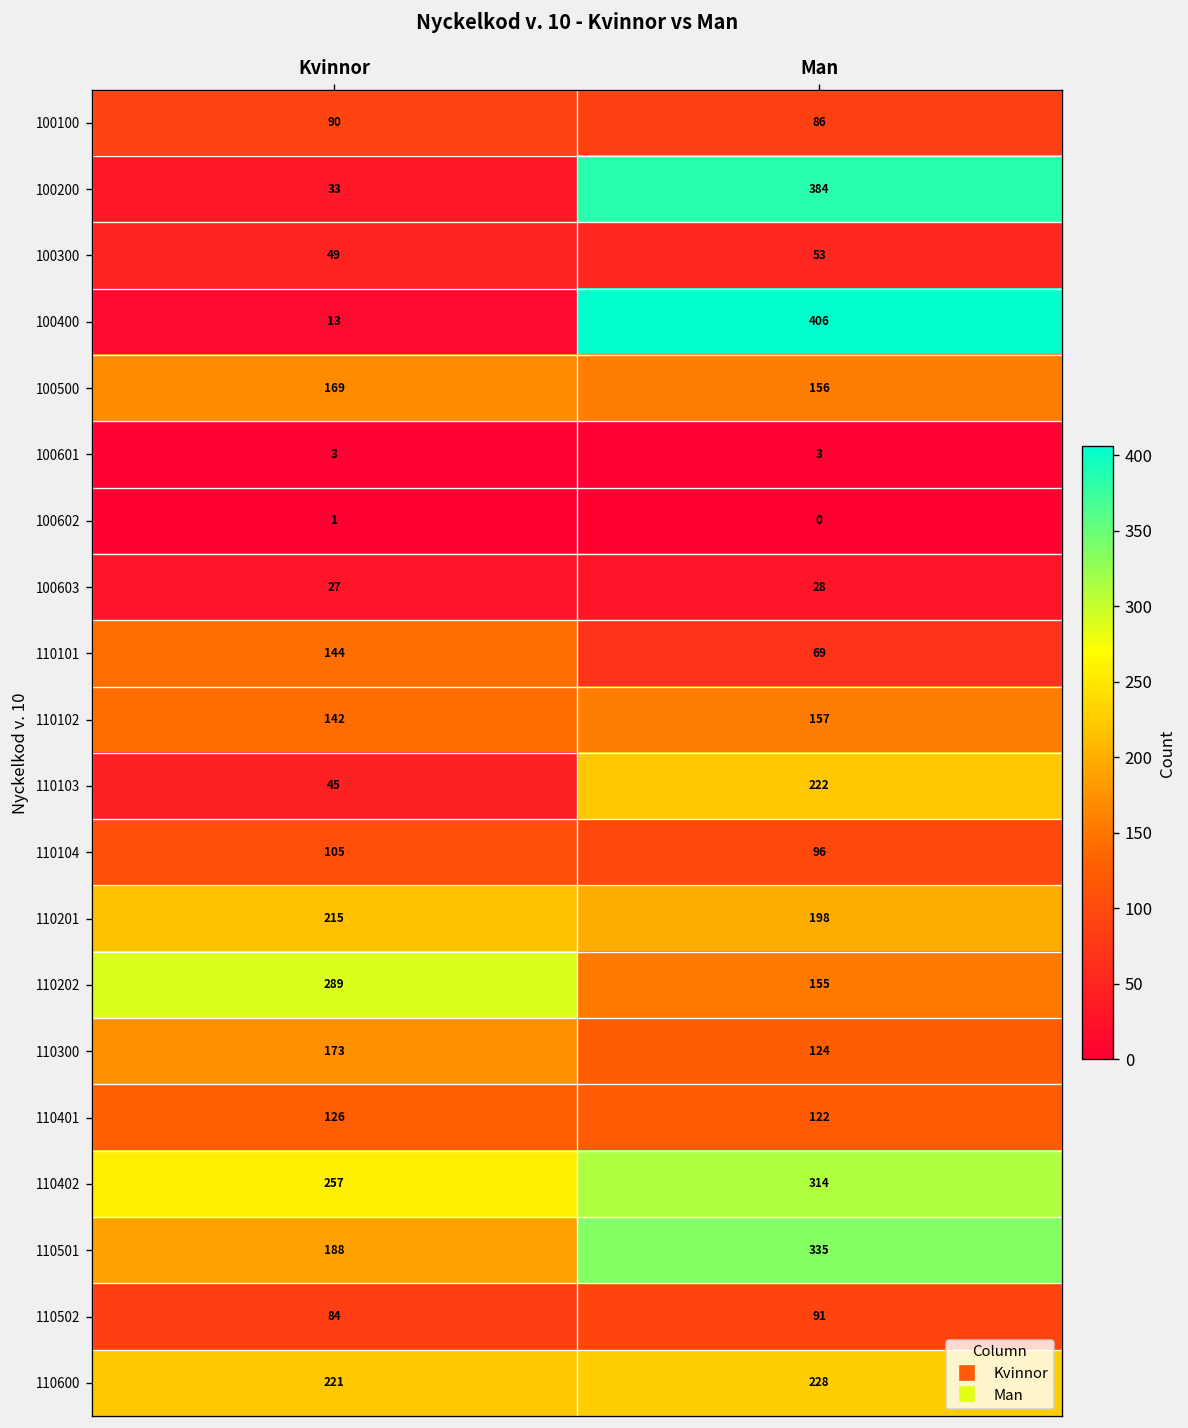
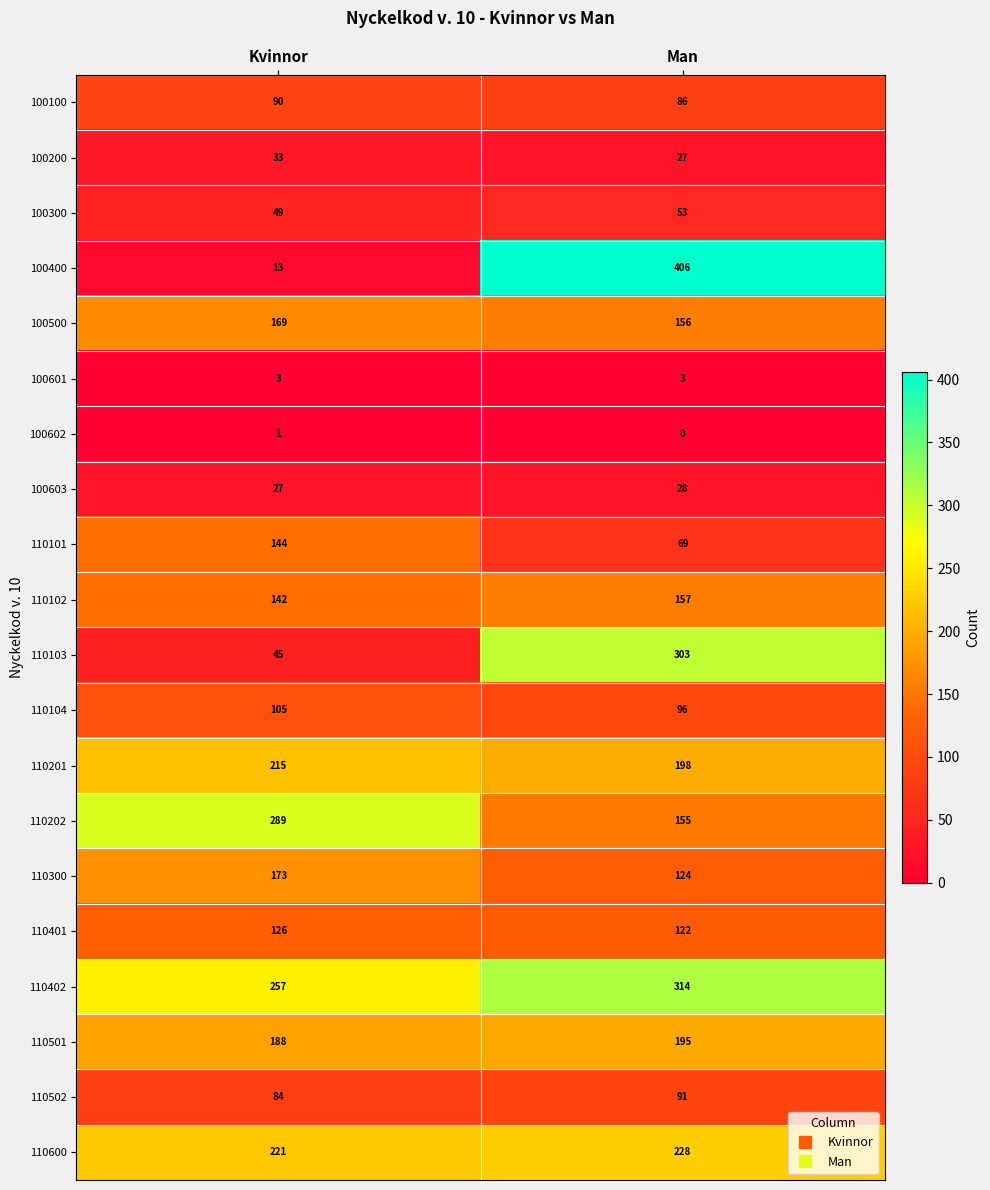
100200, Man: 384 -> 27
110103, Man: 222 -> 303
110501, Man: 335 -> 195
